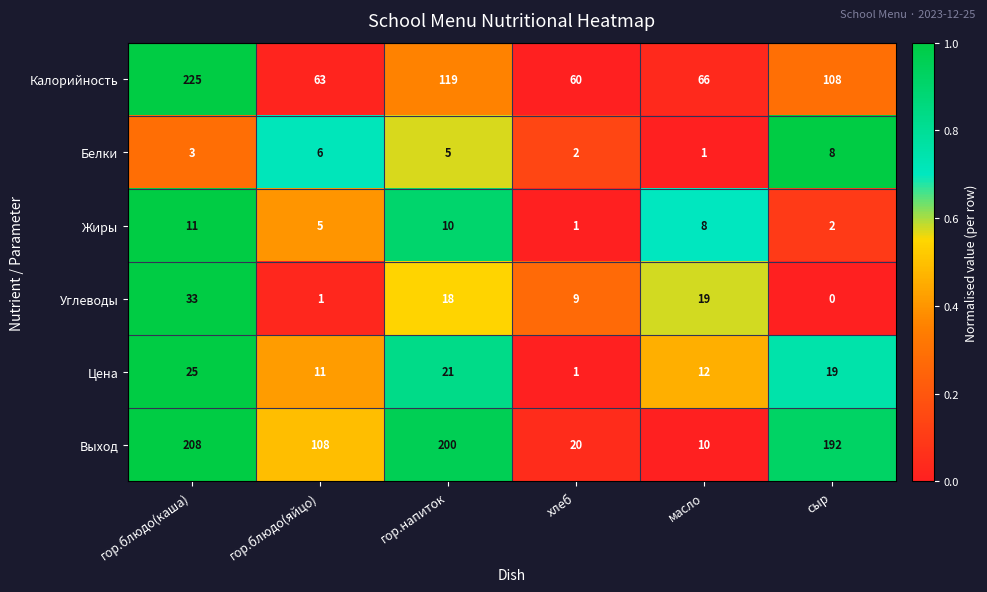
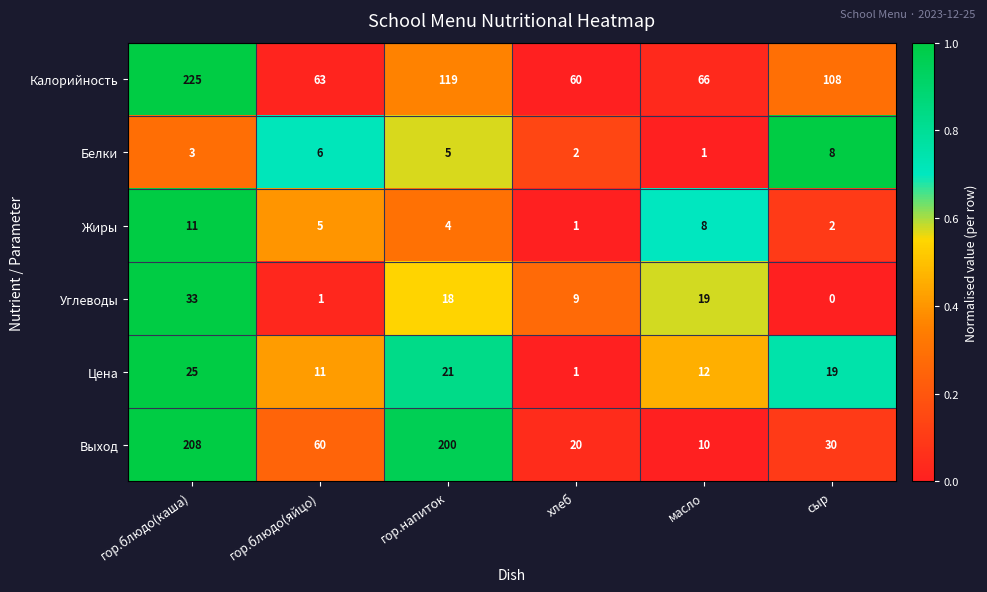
Жиры, гор.напиток: 10 -> 4
Выход, гор.блюдо(яйцо): 108 -> 60
Выход, сыр: 192 -> 30
